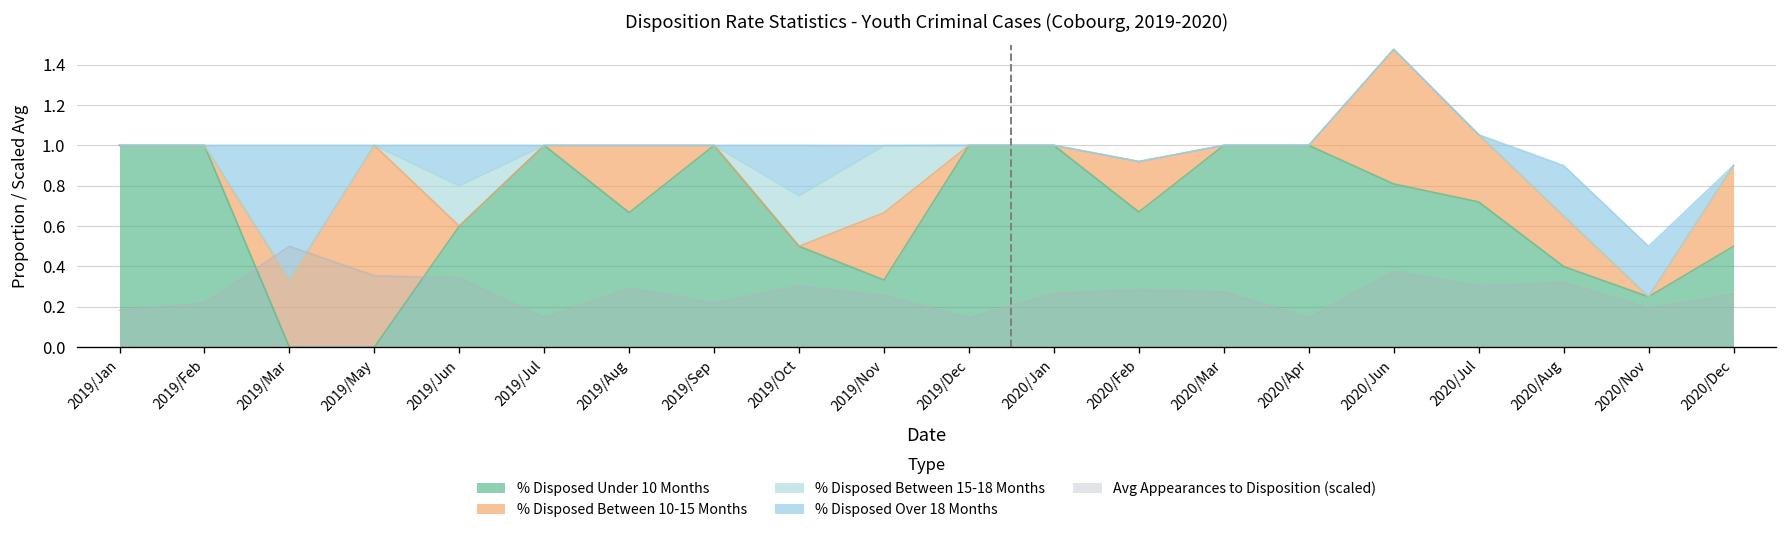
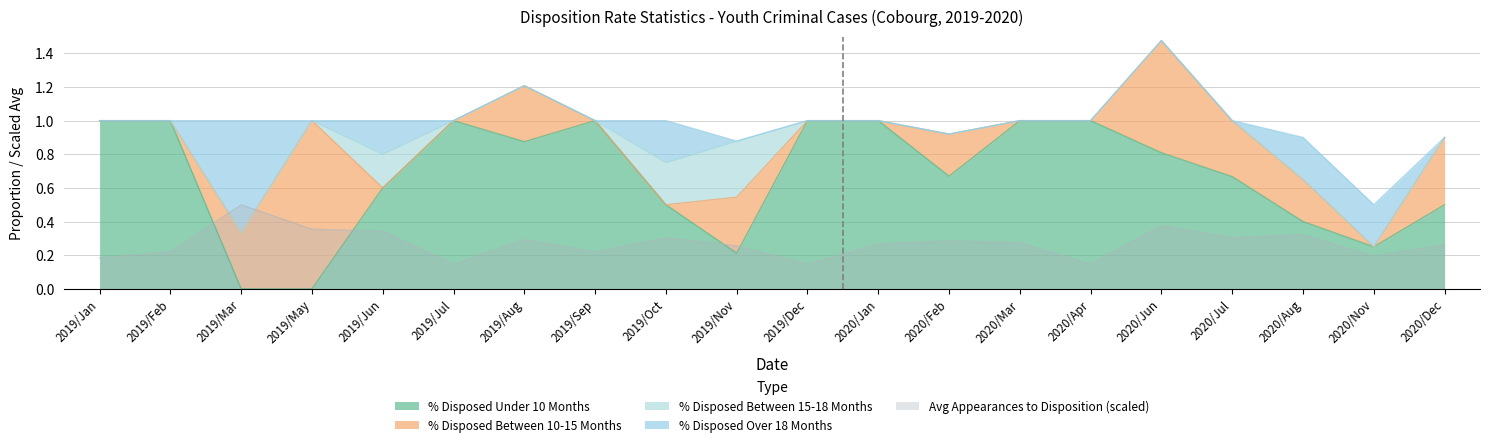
% Disposed Under 10 Months, 2019/Aug: 0.67 -> 0.88
% Disposed Under 10 Months, 2019/Nov: 0.33 -> 0.21
% Disposed Under 10 Months, 2020/Jul: 0.72 -> 0.67
